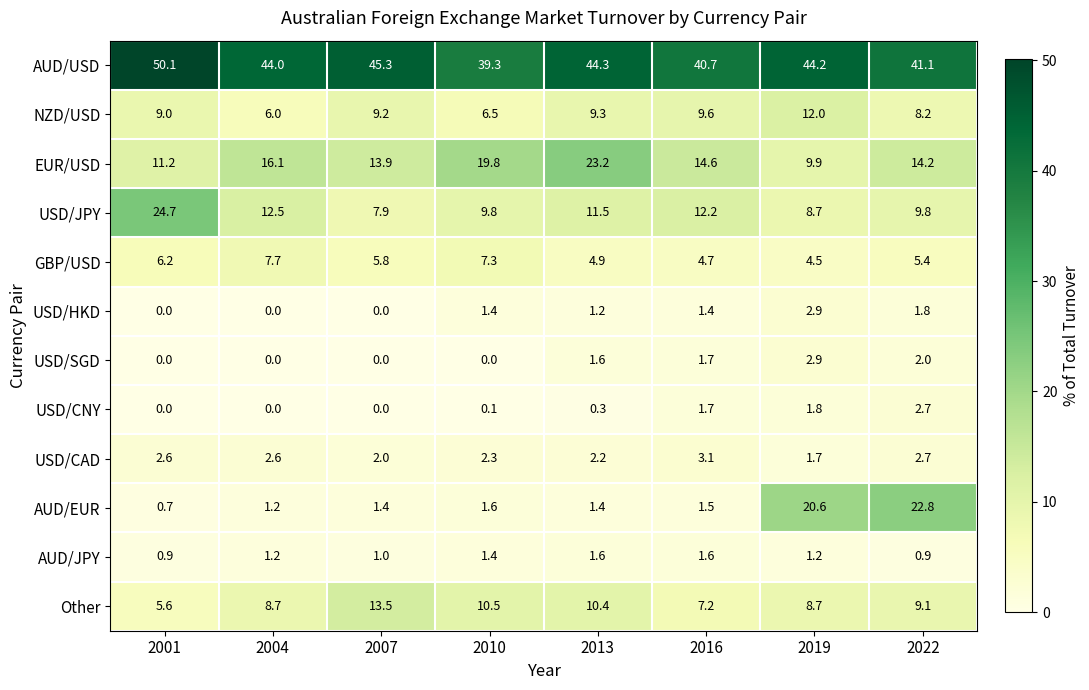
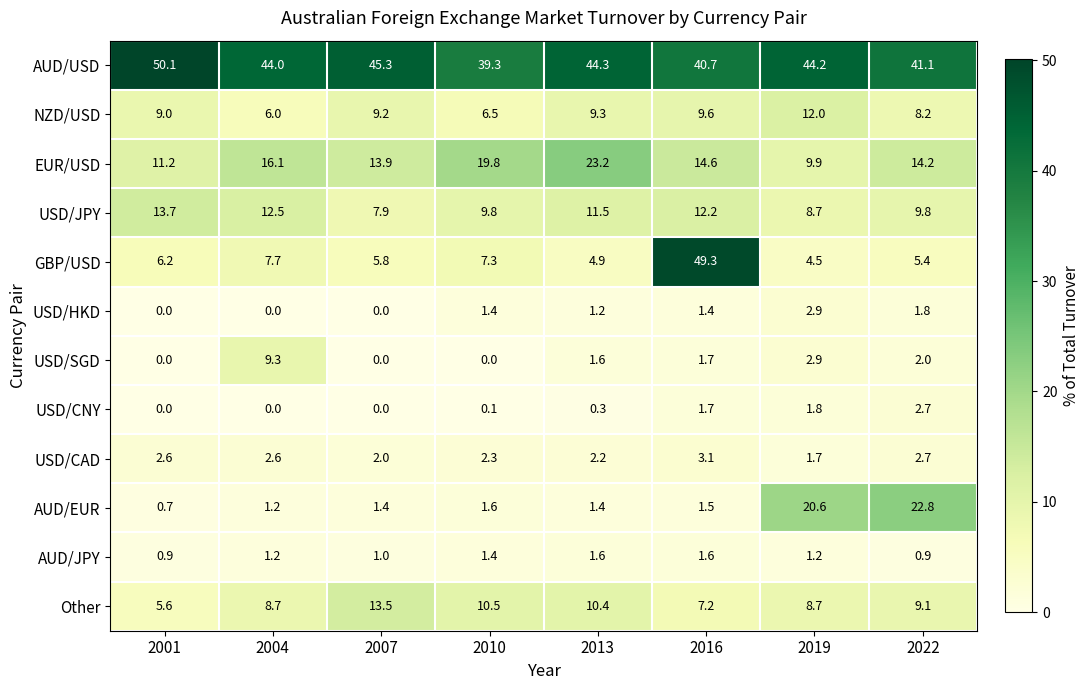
USD/JPY, 2001: 24.7 -> 13.7
GBP/USD, 2016: 4.7 -> 49.3
USD/SGD, 2004: 0.0 -> 9.3
